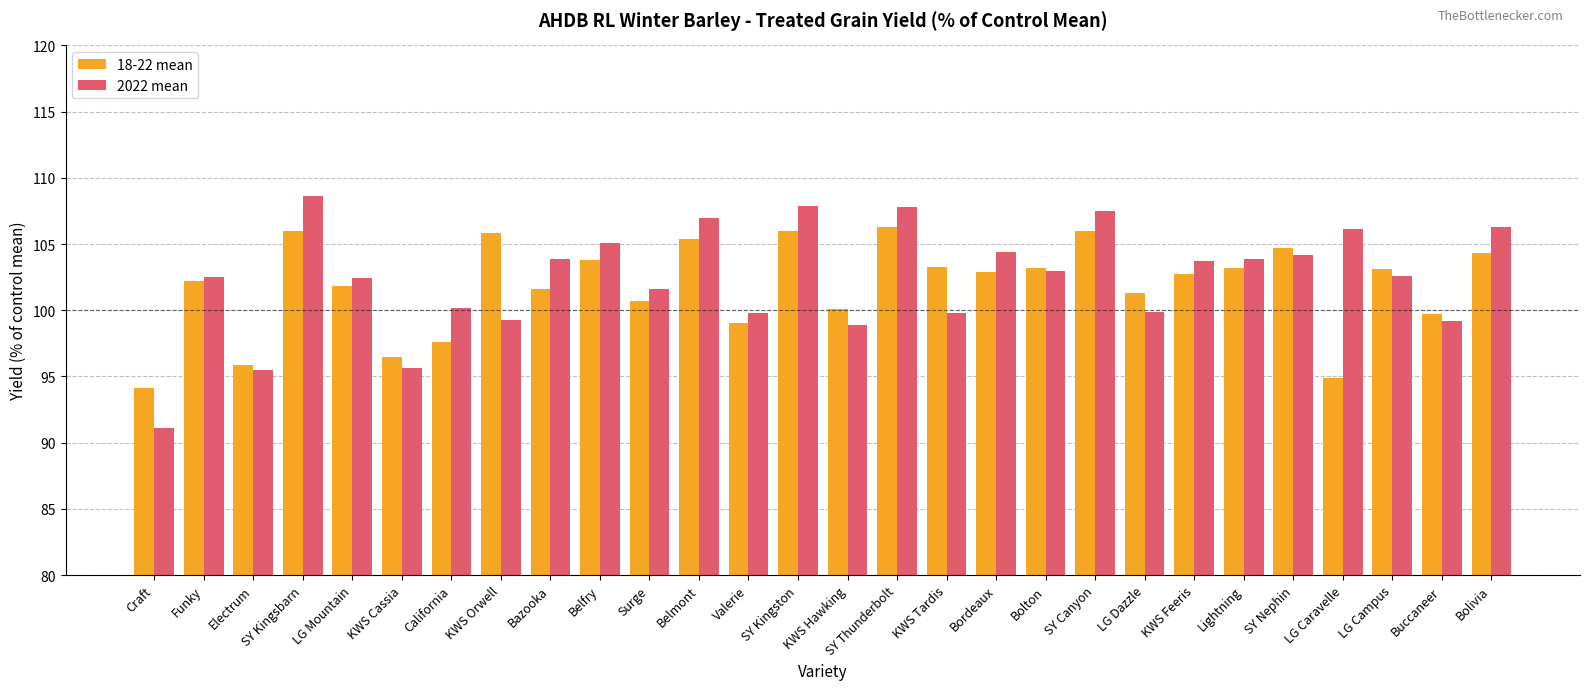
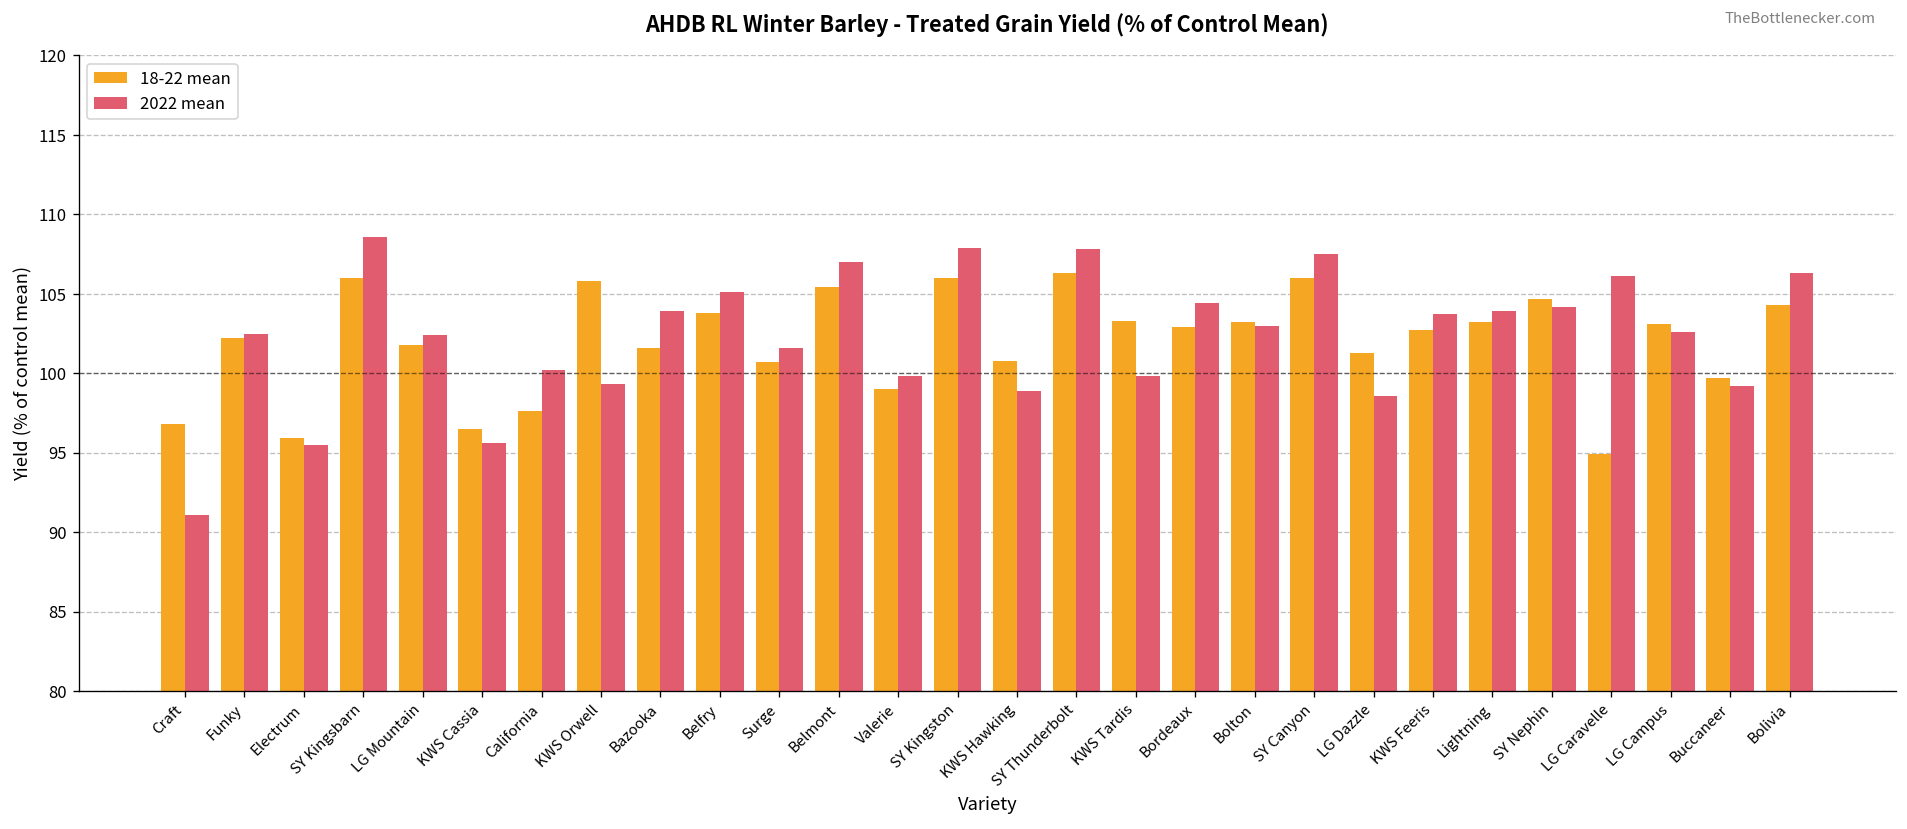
18-22 mean, Craft: 94.1 -> 96.8
18-22 mean, KWS Hawking: 100.1 -> 100.8
2022 mean, LG Dazzle: 99.9 -> 98.6
